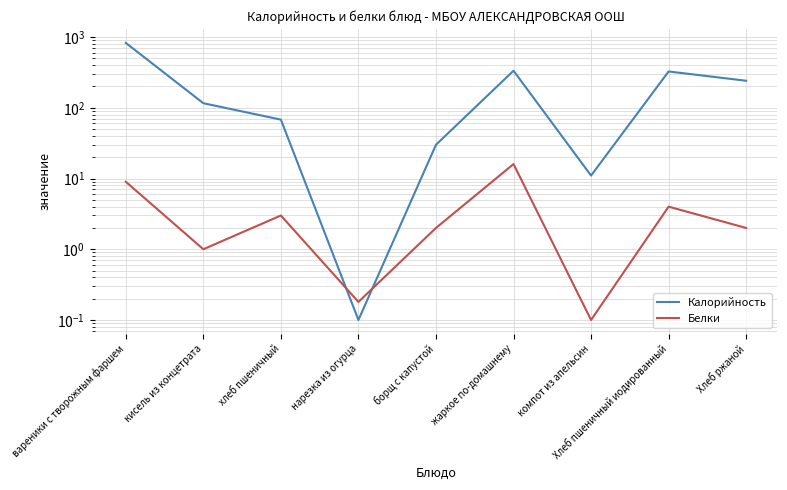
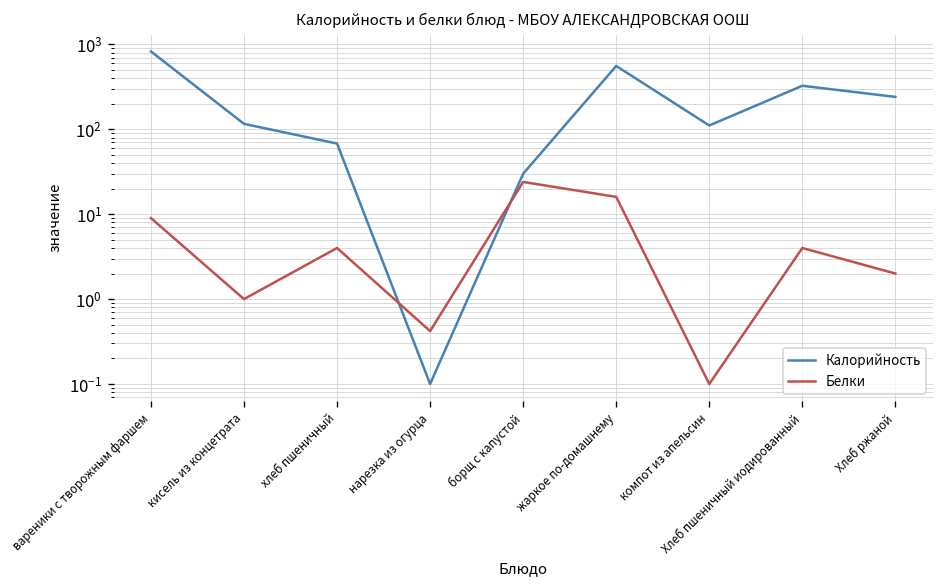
Белки, хлеб пшеничный: 3 -> 4
Белки, нарезка из огурца: 0.18 -> 0.4
Белки, борщ с капустой: 2 -> 24
Калорийность, жаркое по-домашнему: 300 -> 600
Калорийность, компот из апельсин: 11 -> 110
